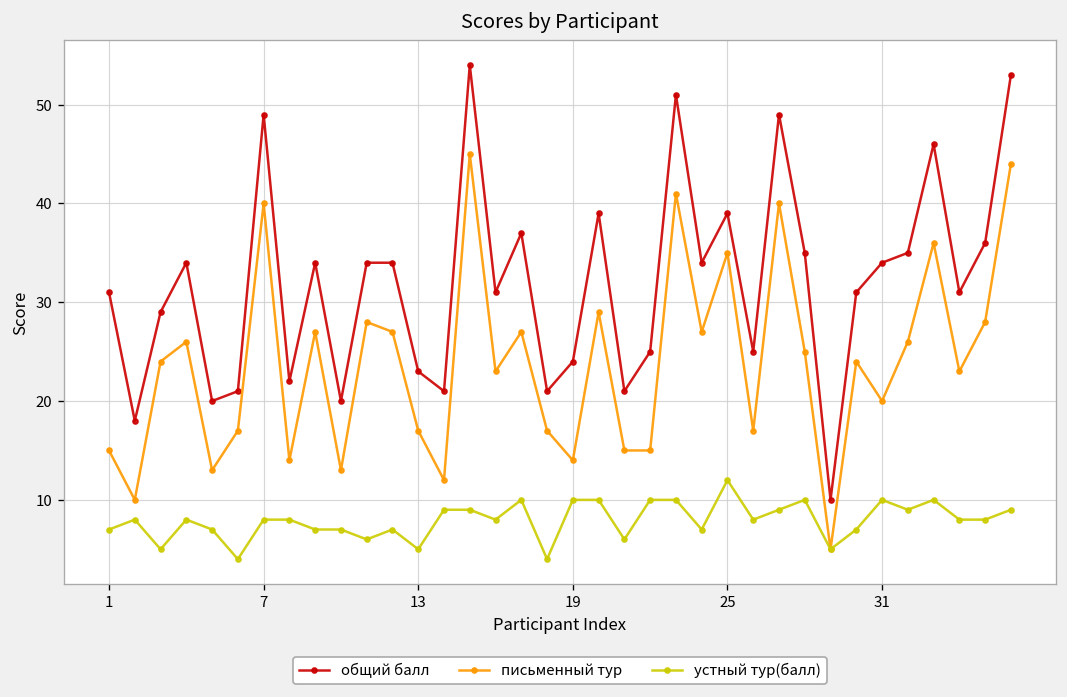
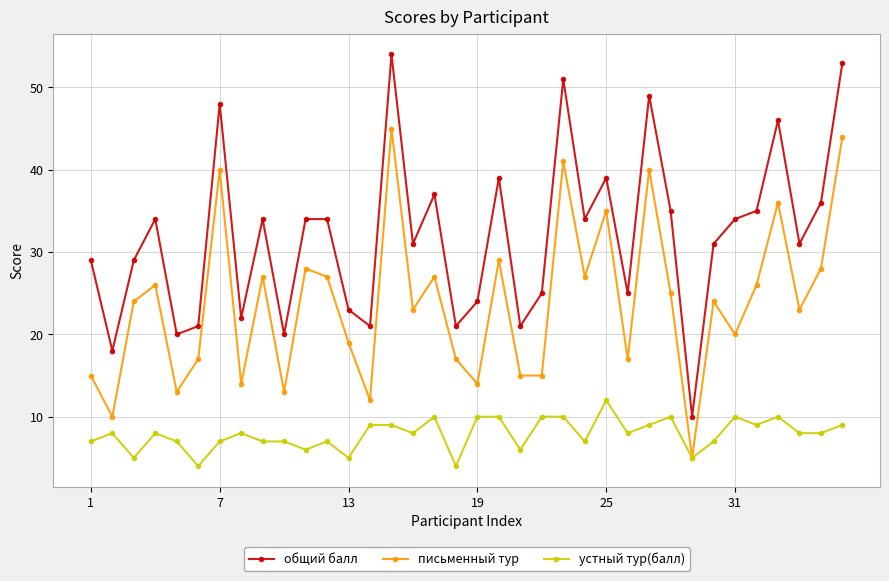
общий балл, 1: 31 -> 29
общий балл, 7: 49 -> 48
устный тур(балл), 7: 8 -> 7
письменный тур, 13: 17 -> 19
